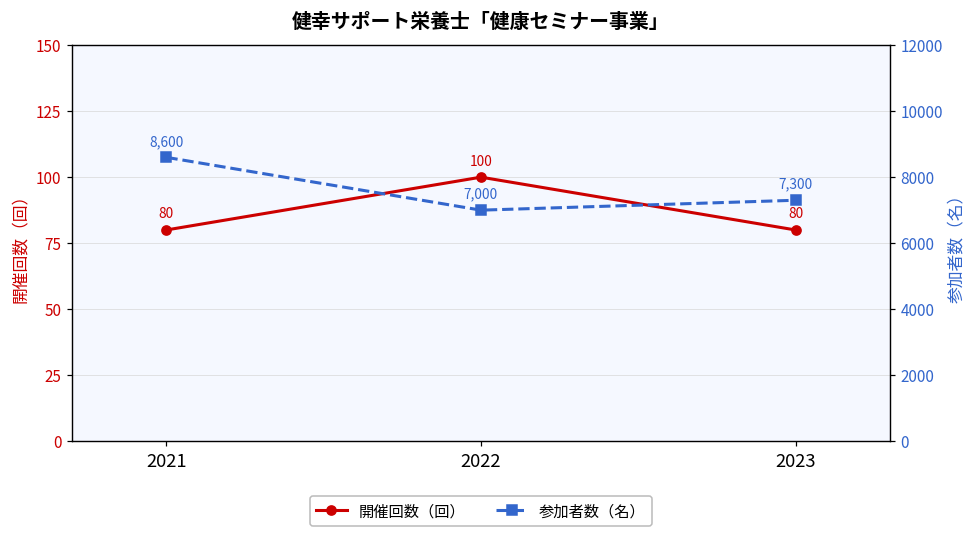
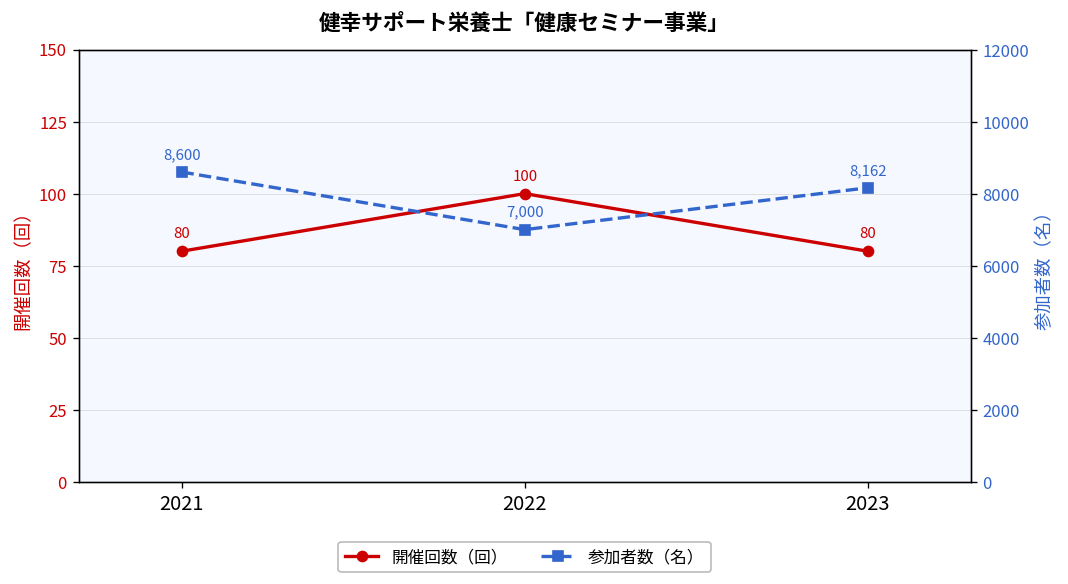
参加者数（名）, 2023: 7,300 -> 8,162
